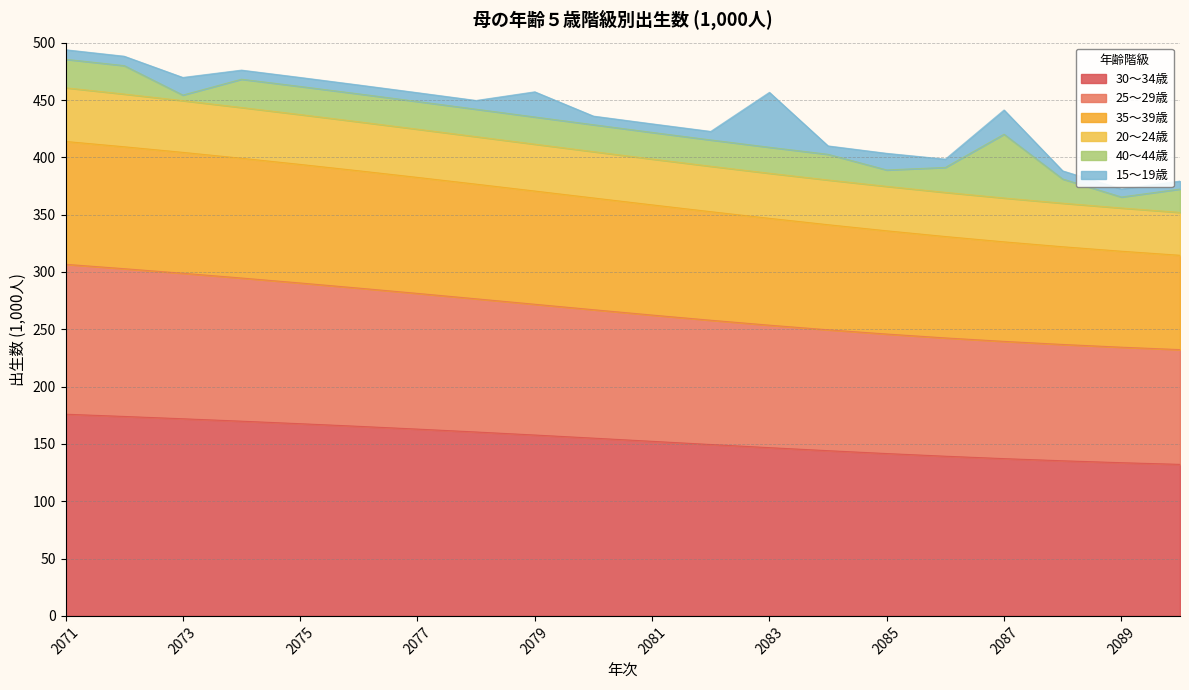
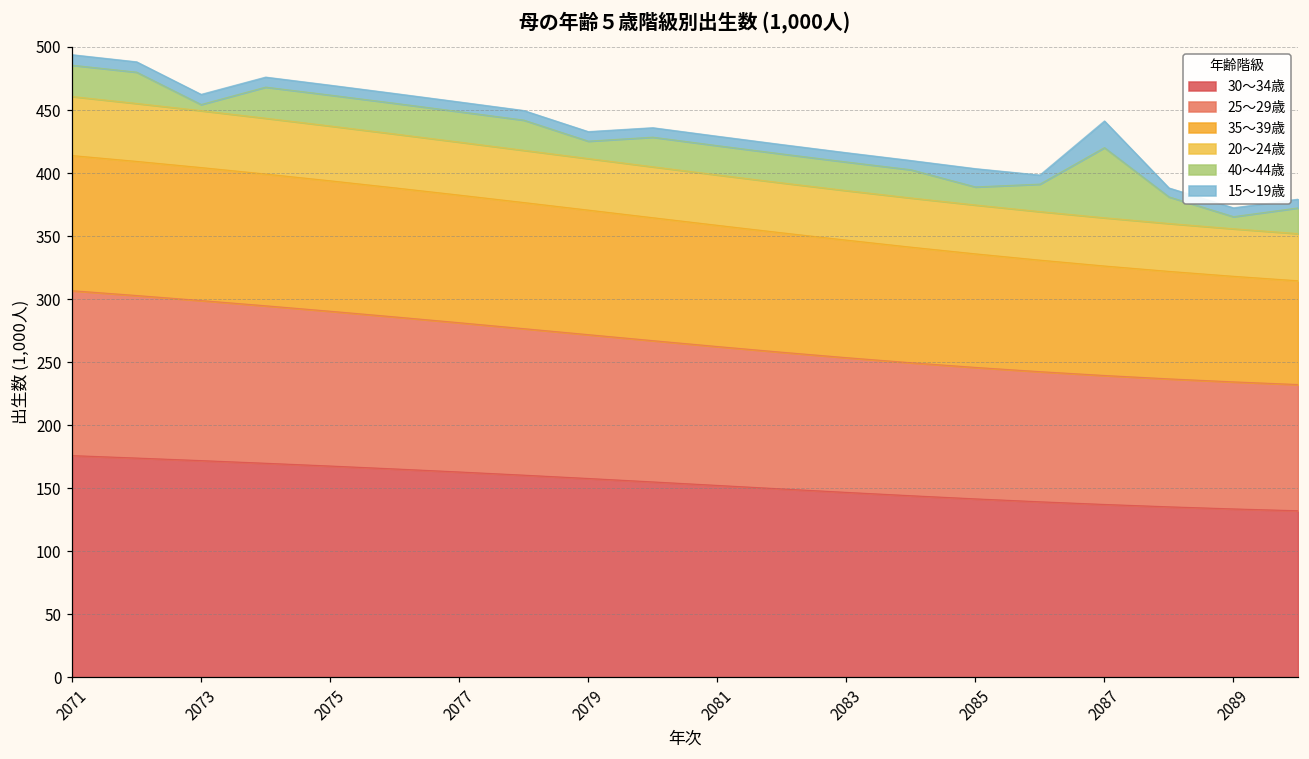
15～19歳, 2073: 15 -> 8
40～44歳, 2079: 24 -> 14
15～19歳, 2079: 22 -> 8
15～19歳, 2083: 48 -> 7
